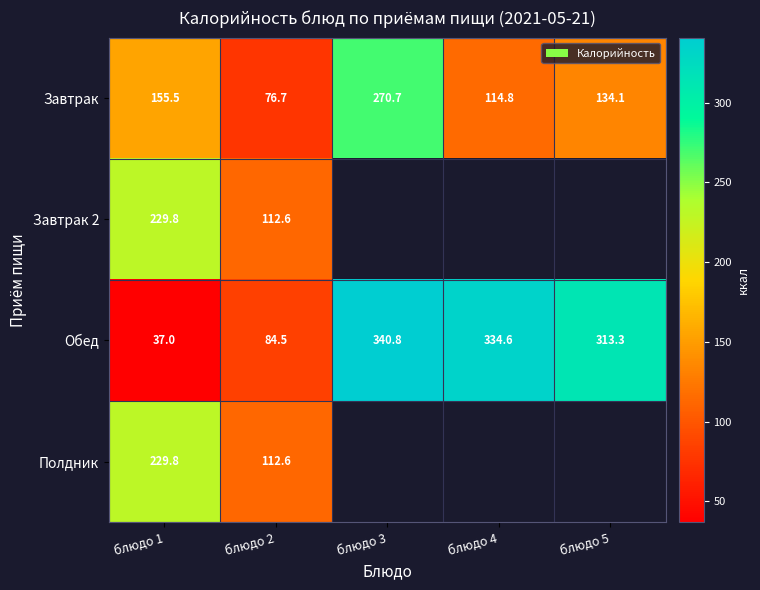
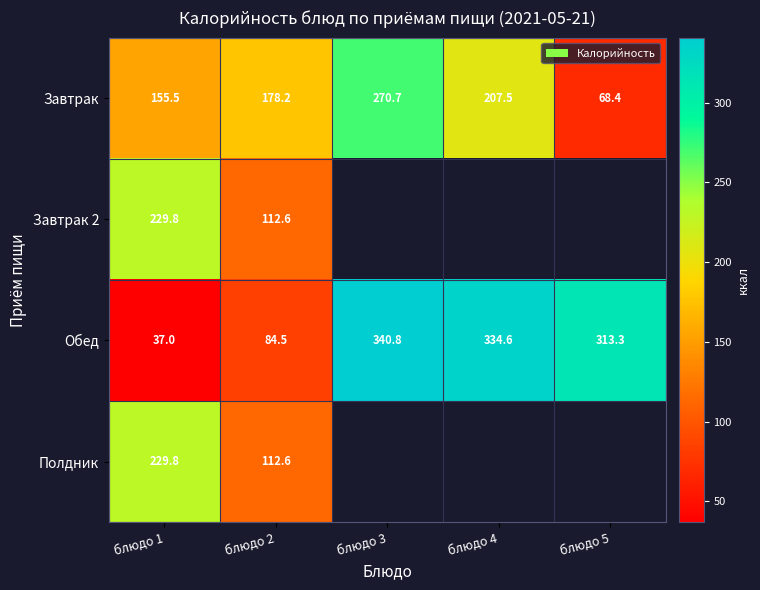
Завтрак, блюдо 2: 76.7 -> 178.2
Завтрак, блюдо 4: 114.8 -> 207.5
Завтрак, блюдо 5: 134.1 -> 68.4
